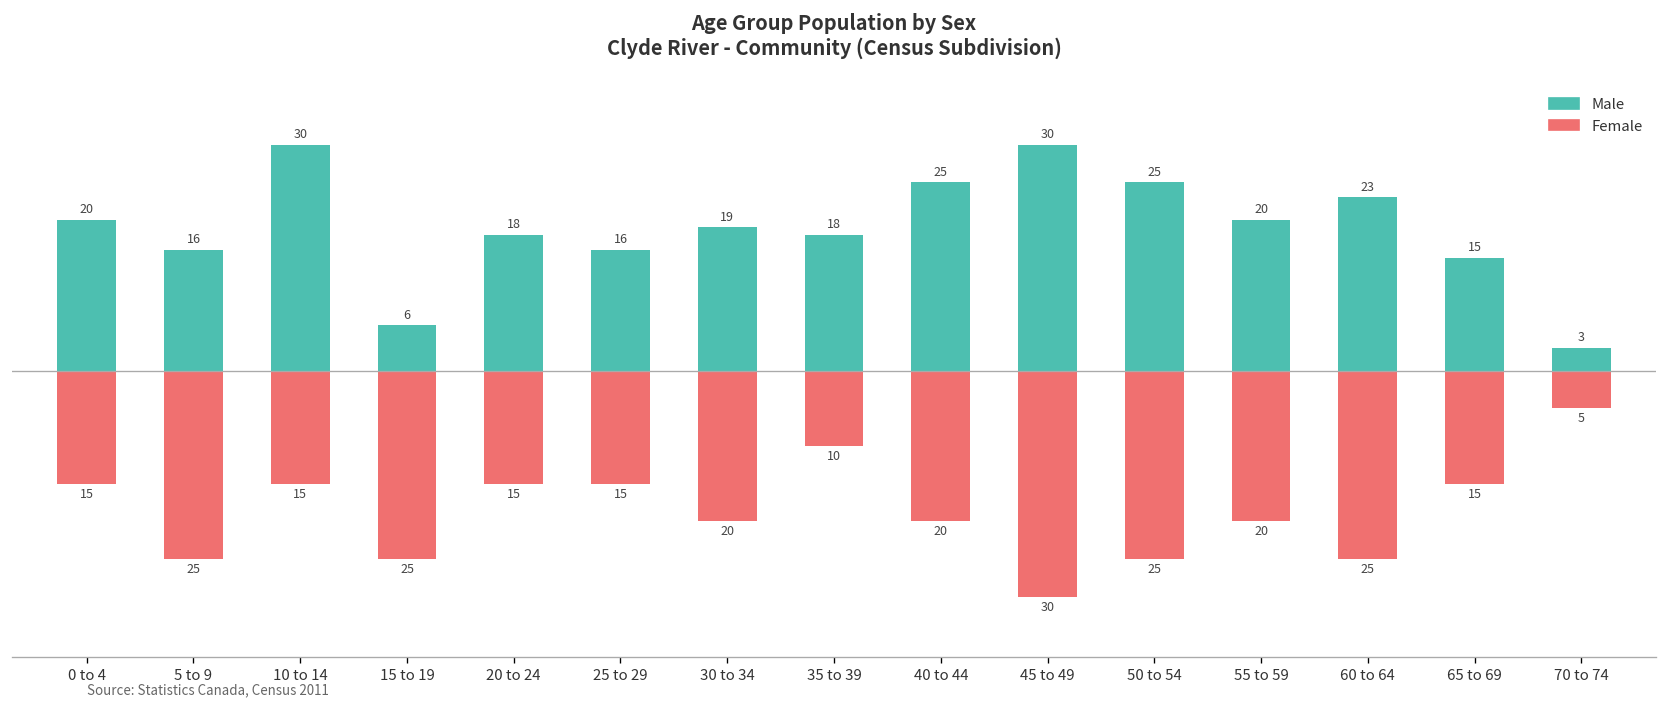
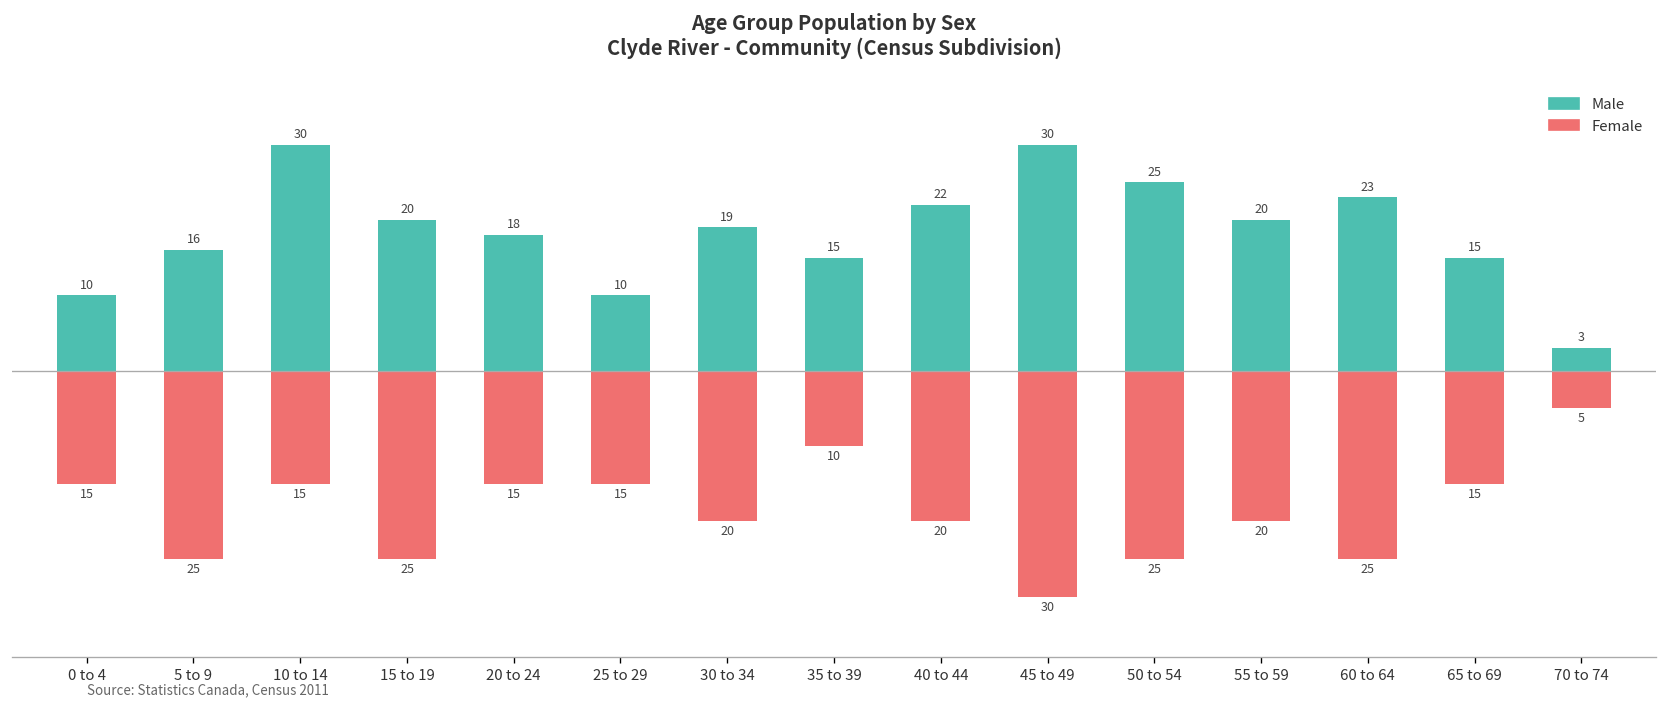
Male, 0 to 4: 20 -> 10
Male, 15 to 19: 6 -> 20
Male, 25 to 29: 16 -> 10
Male, 35 to 39: 18 -> 15
Male, 40 to 44: 25 -> 22
